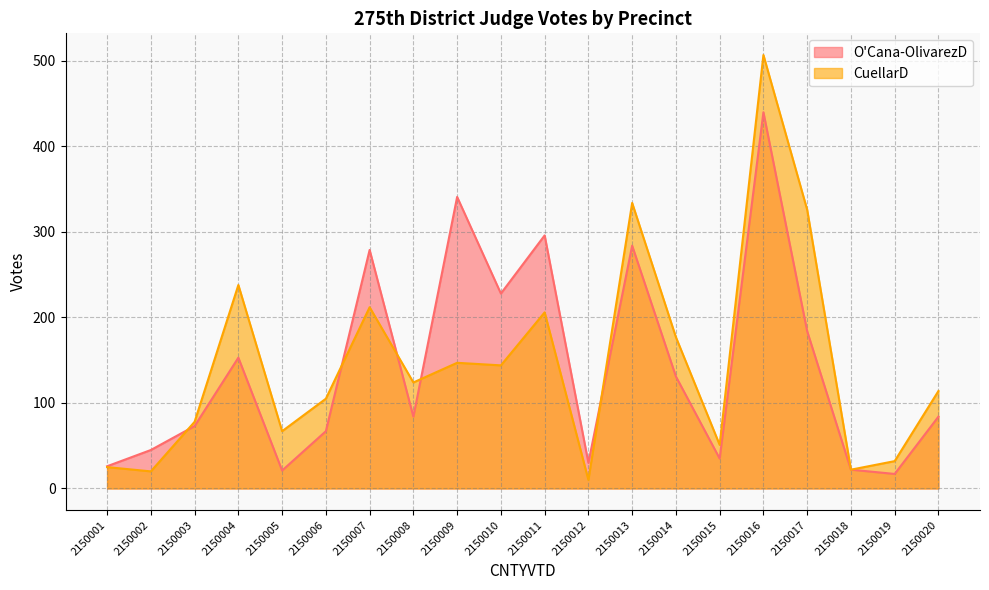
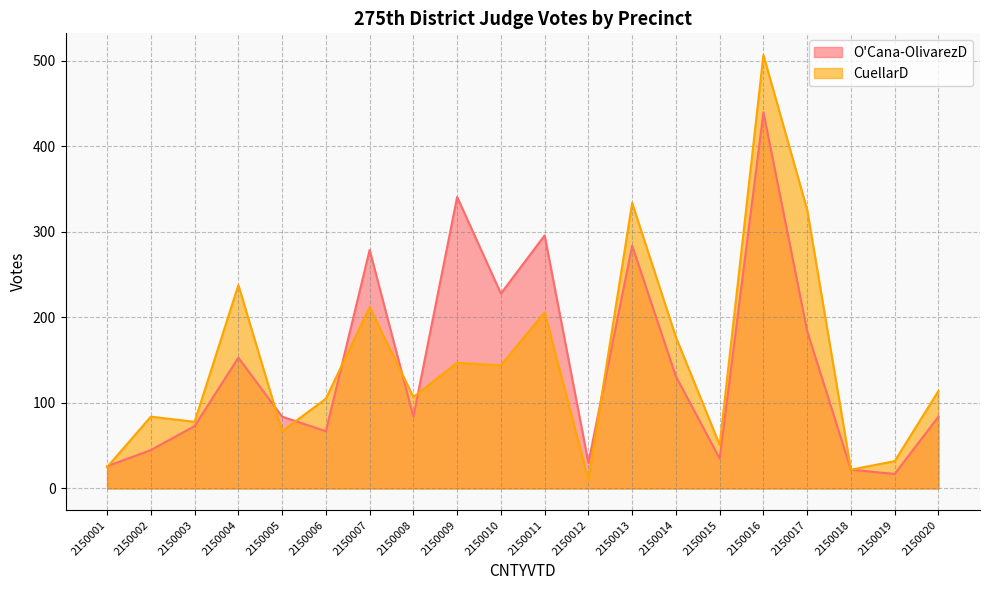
CuellarD, 2150002: 20 -> 80
O'Cana-OlivarezD, 2150005: 20 -> 80
CuellarD, 2150008: 120 -> 110
